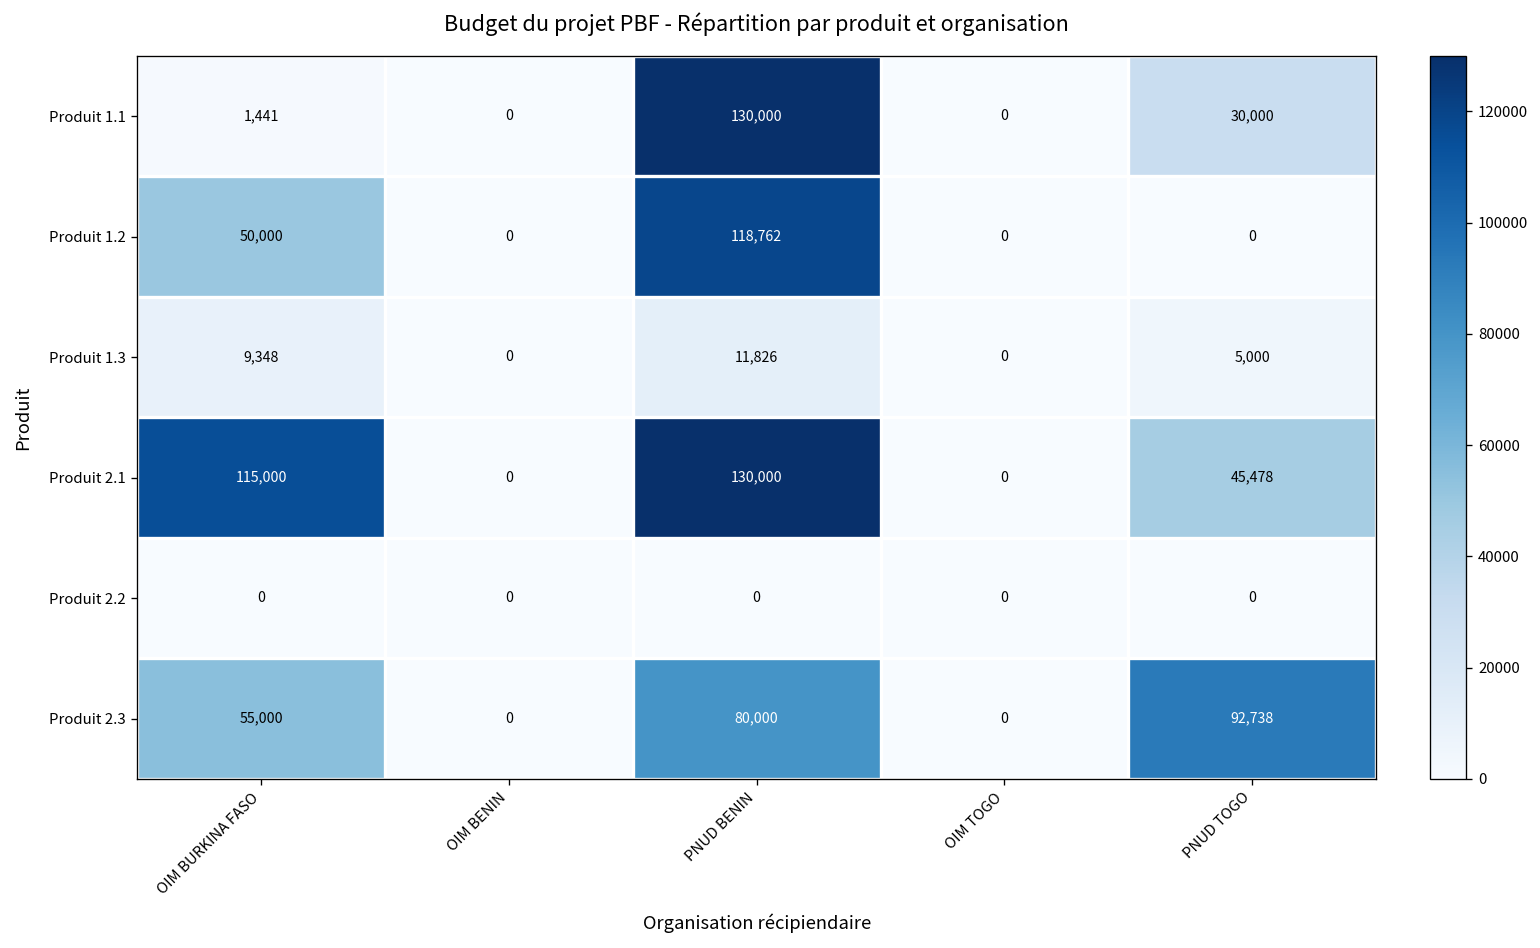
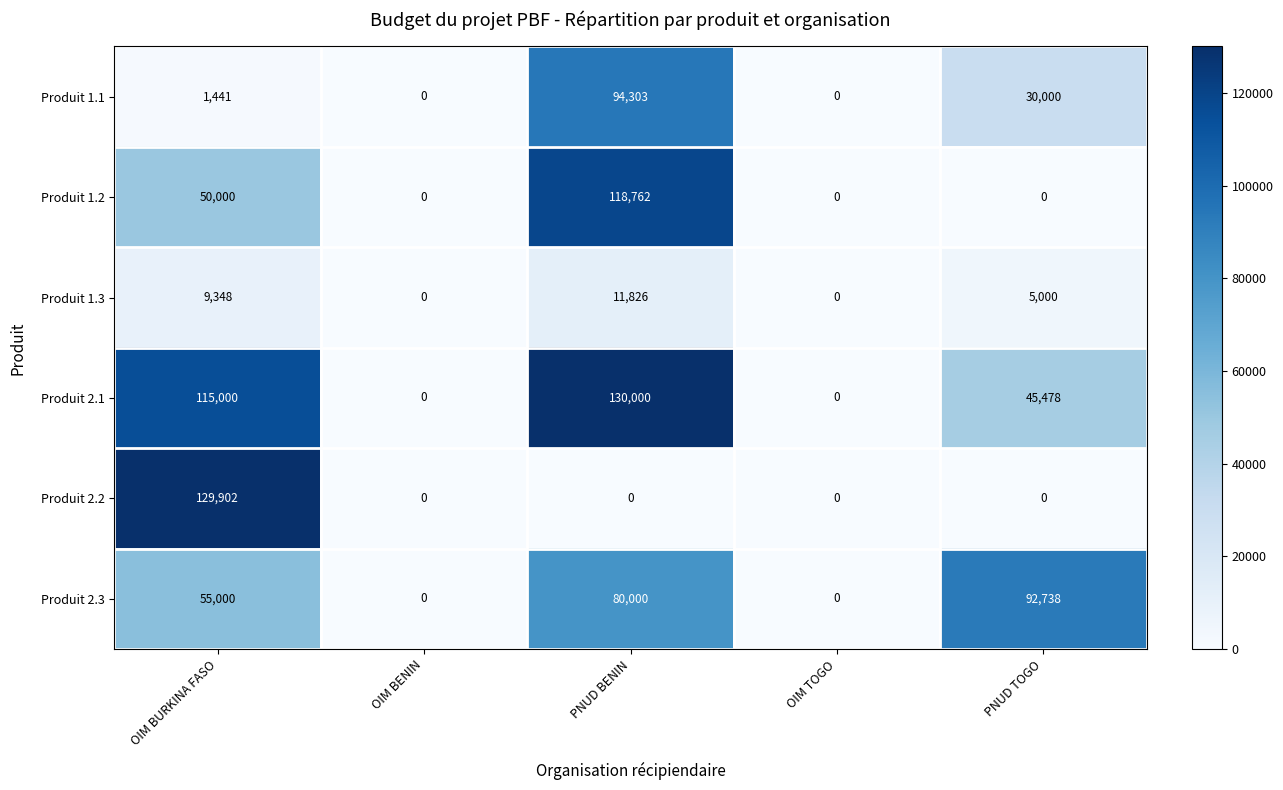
Produit 1.1, PNUD BENIN: 130,000 -> 94,303
Produit 2.2, OIM BURKINA FASO: 0 -> 129,902
